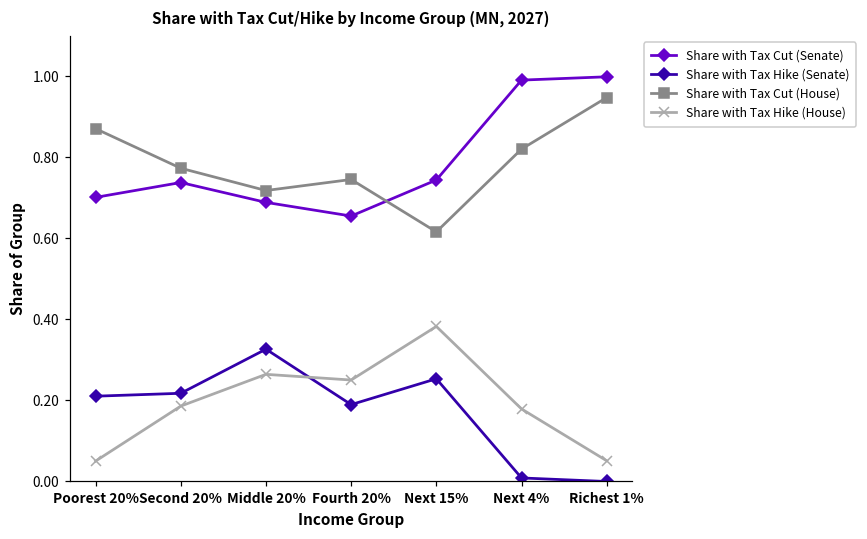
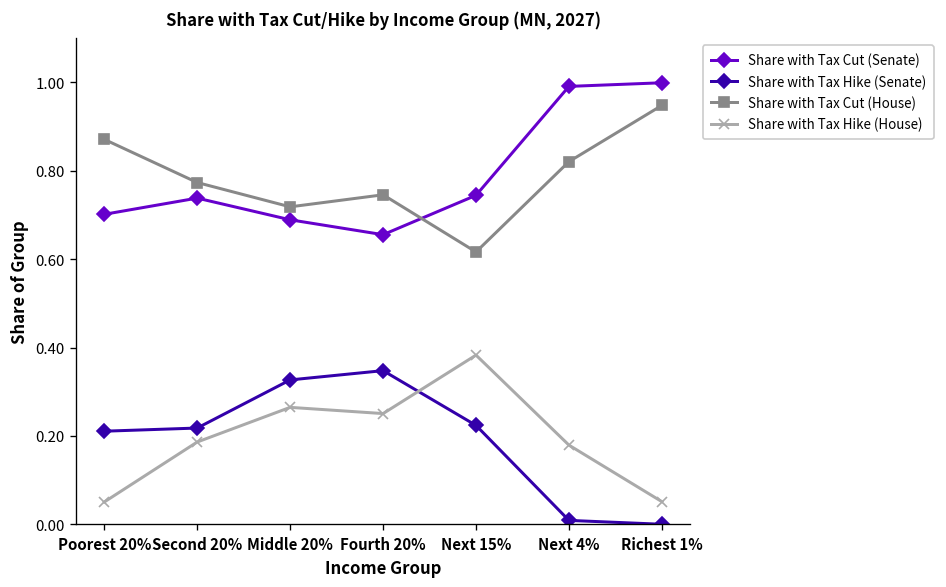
Share with Tax Hike (Senate), Fourth 20%: 0.19 -> 0.35
Share with Tax Hike (Senate), Next 15%: 0.25 -> 0.22
